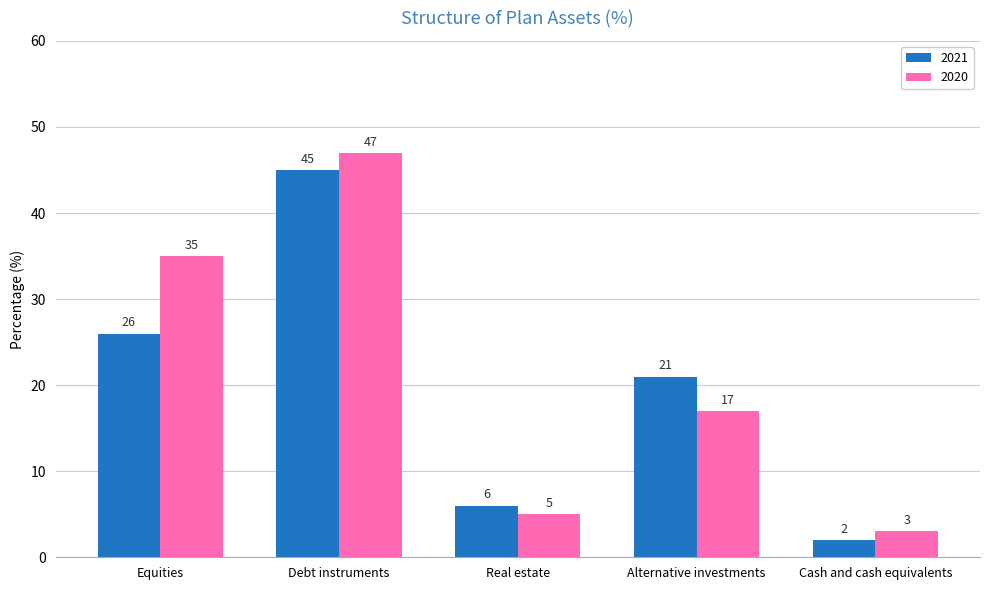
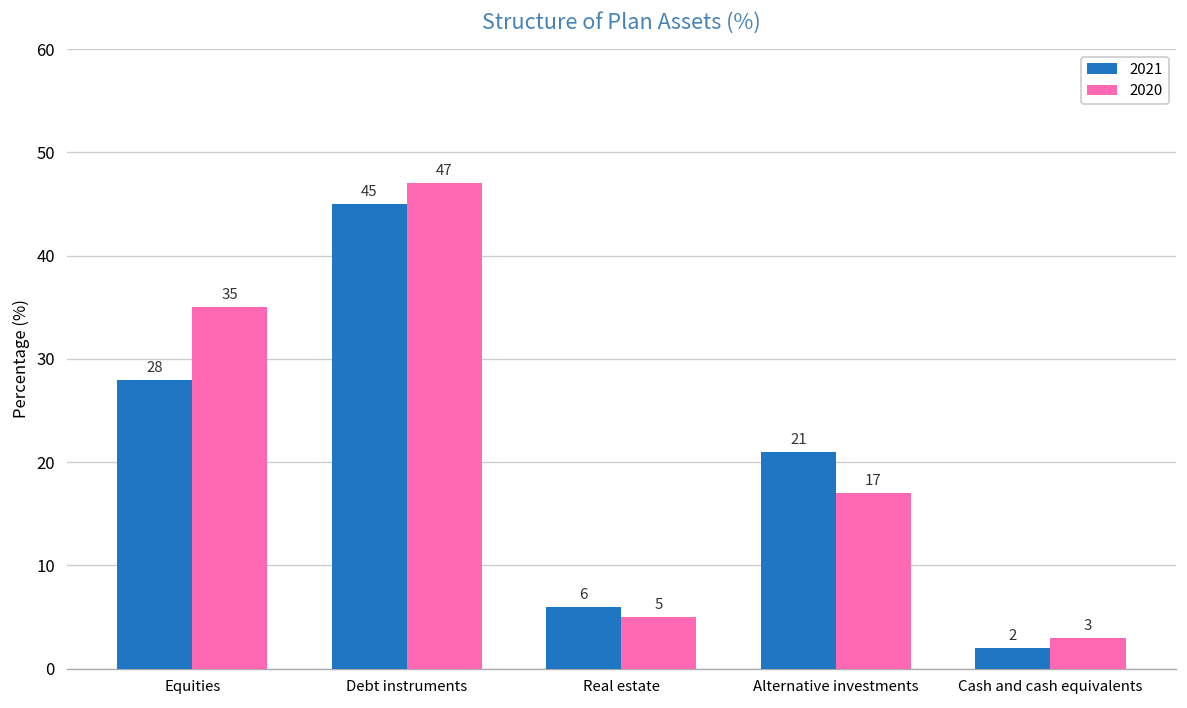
2021, Equities: 26 -> 28
